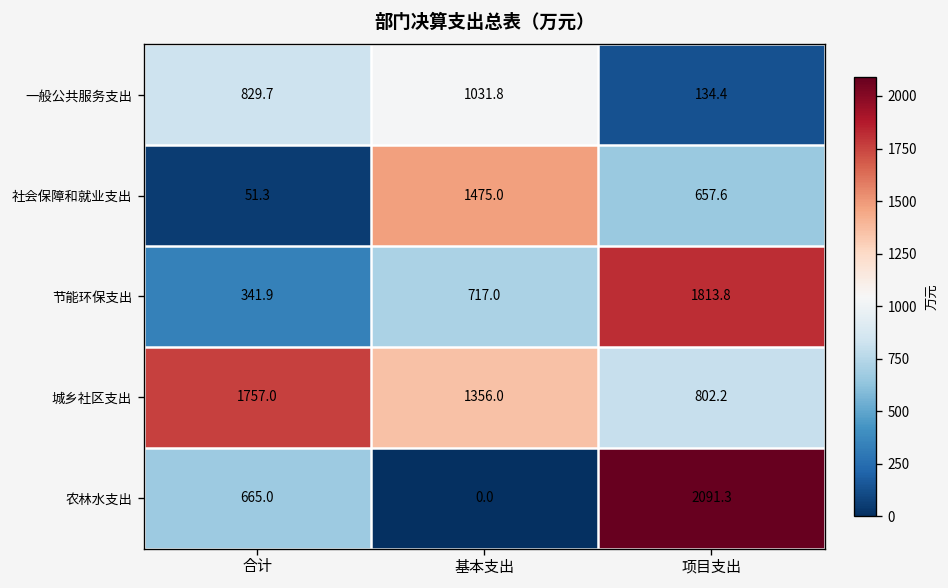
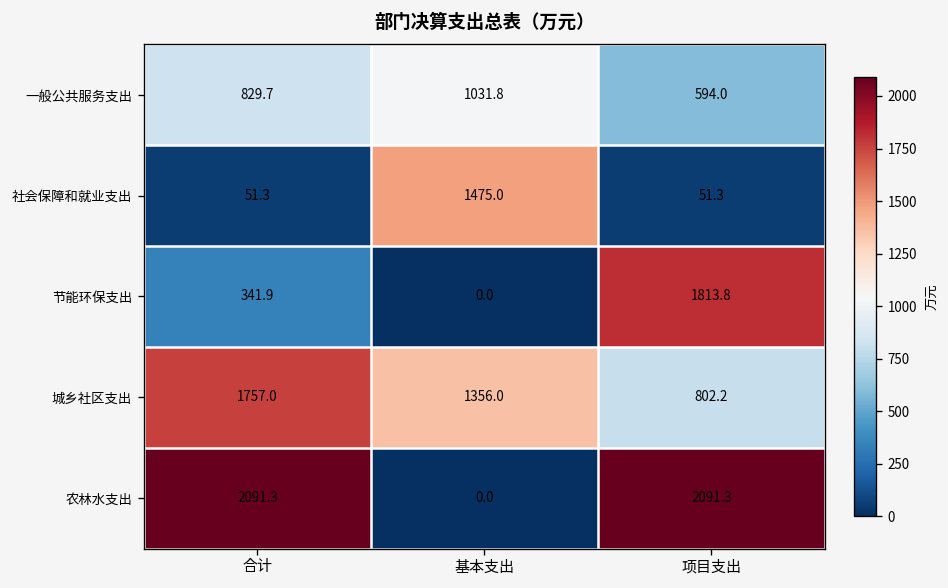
一般公共服务支出, 项目支出: 134.4 -> 594.0
社会保障和就业支出, 项目支出: 657.6 -> 51.3
节能环保支出, 基本支出: 717.0 -> 0.0
农林水支出, 合计: 665.0 -> 2091.3
